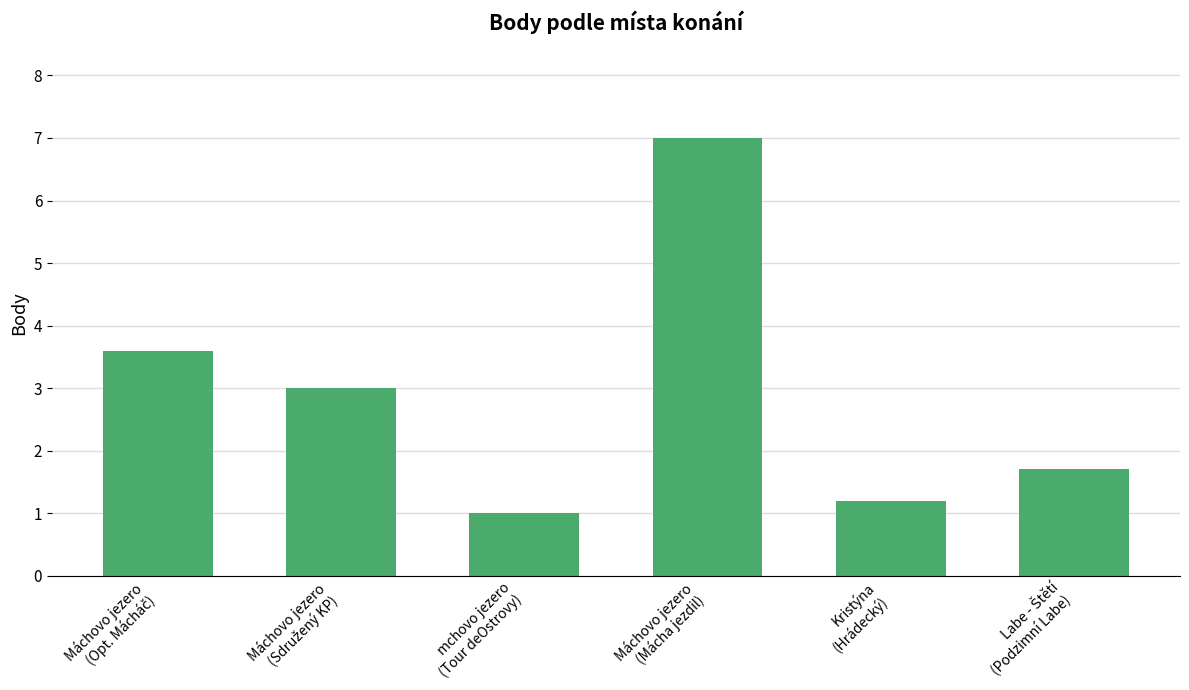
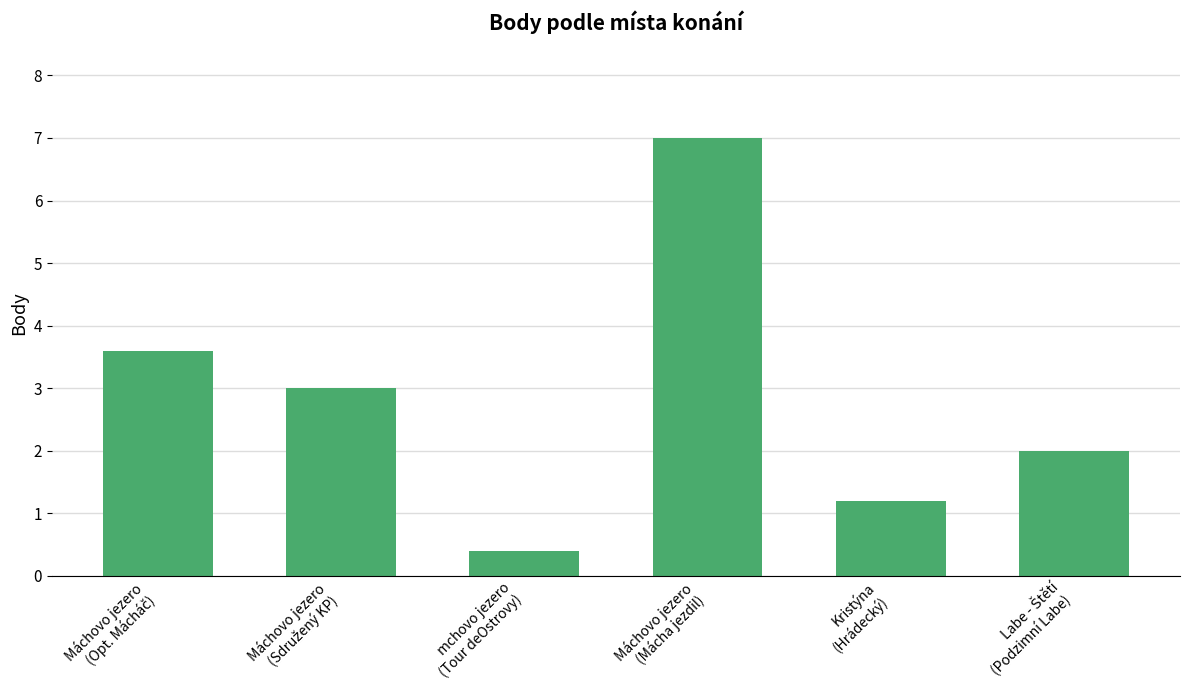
mchovo jezero (Tour deOstrovy): 1.0 -> 0.4
Labe - Štětí (Podzimní Labe): 1.7 -> 2.0
